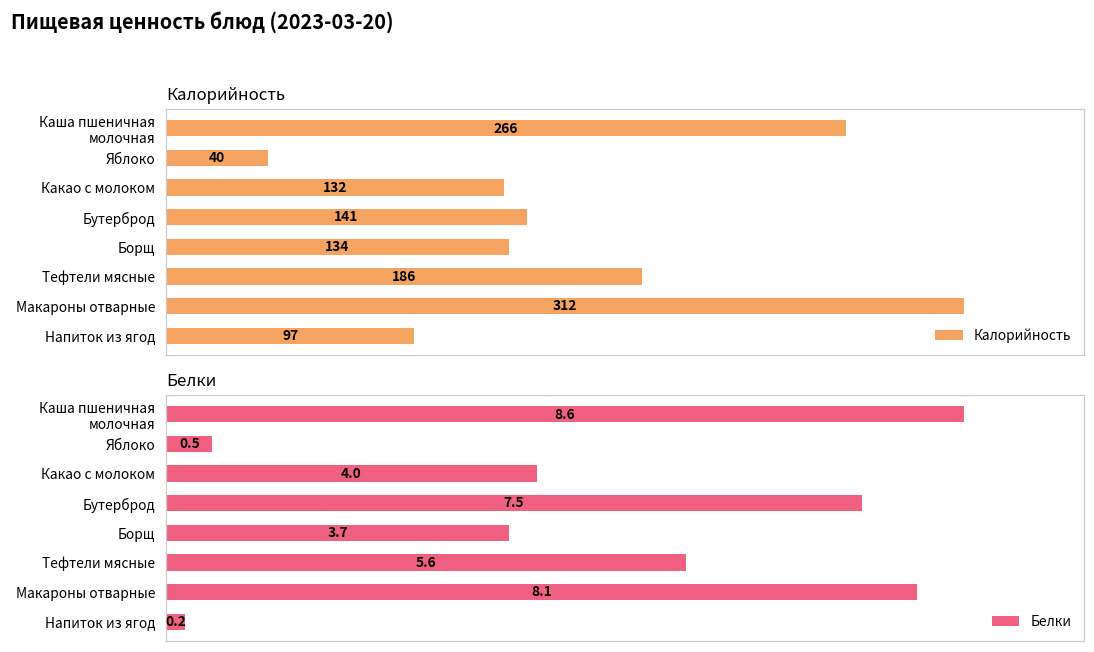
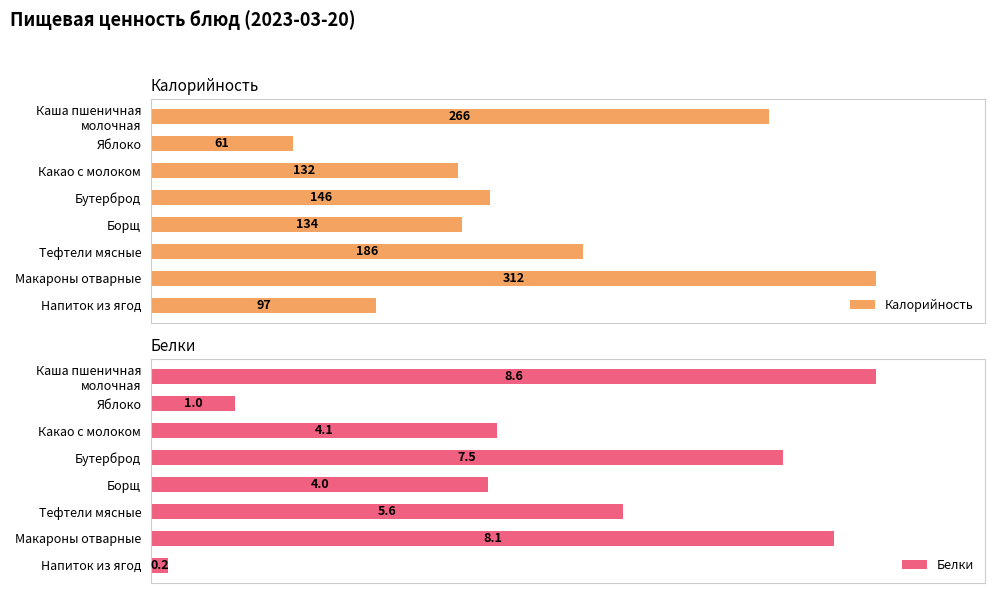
Калорийность, Яблоко: 40 -> 61
Калорийность, Бутерброд: 141 -> 146
Белки, Яблоко: 0.5 -> 1.0
Белки, Какао с молоком: 4.0 -> 4.1
Белки, Борщ: 3.7 -> 4.0
